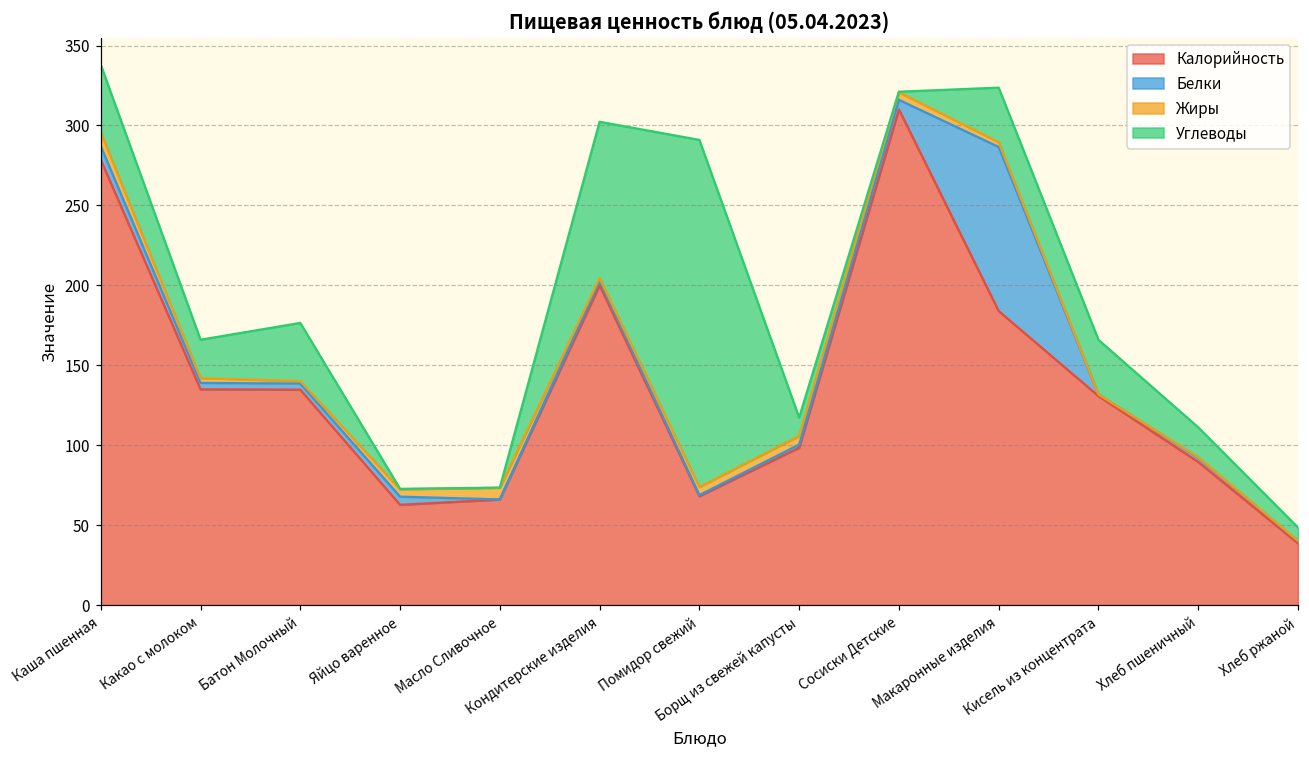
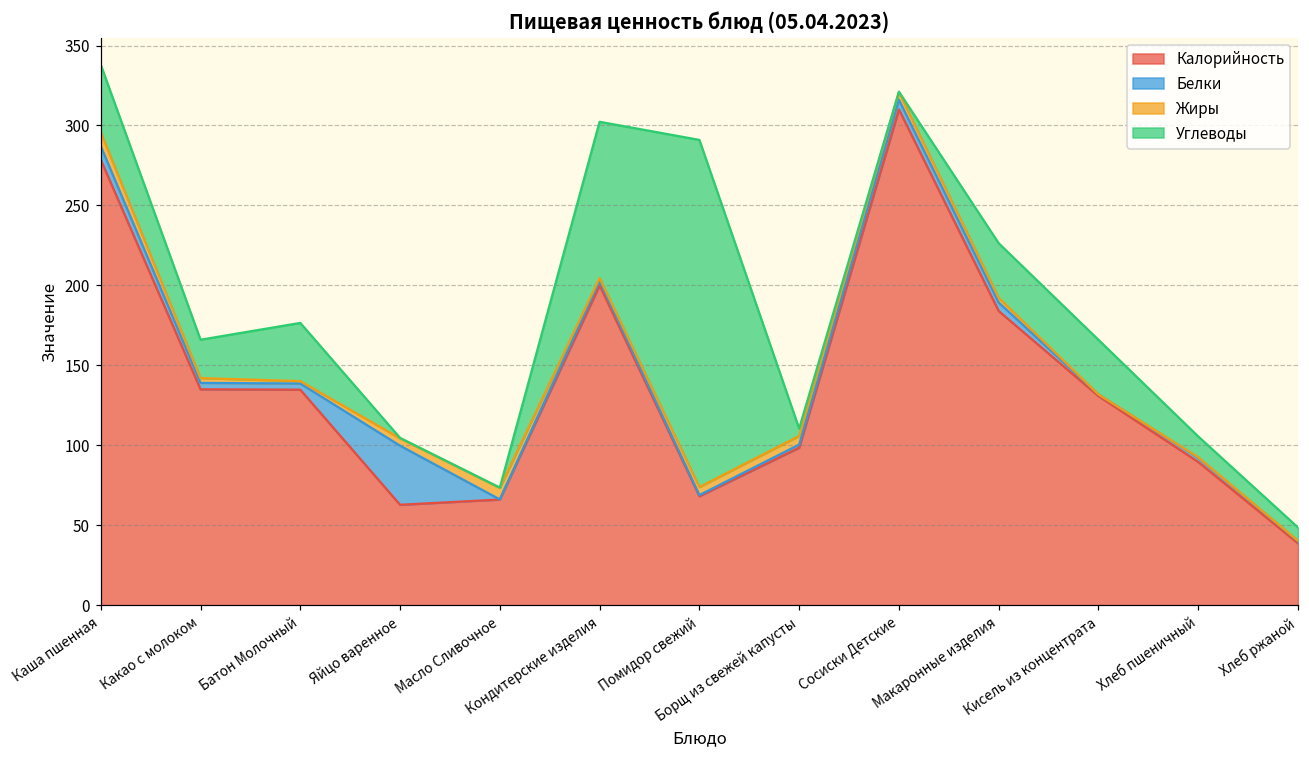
Белки, Яйцо варенное: 5 -> 37
Углеводы, Борщ из свежей капусты: 12 -> 5
Белки, Макаронные изделия: 103 -> 5
Углеводы, Хлеб пшеничный: 19 -> 13
